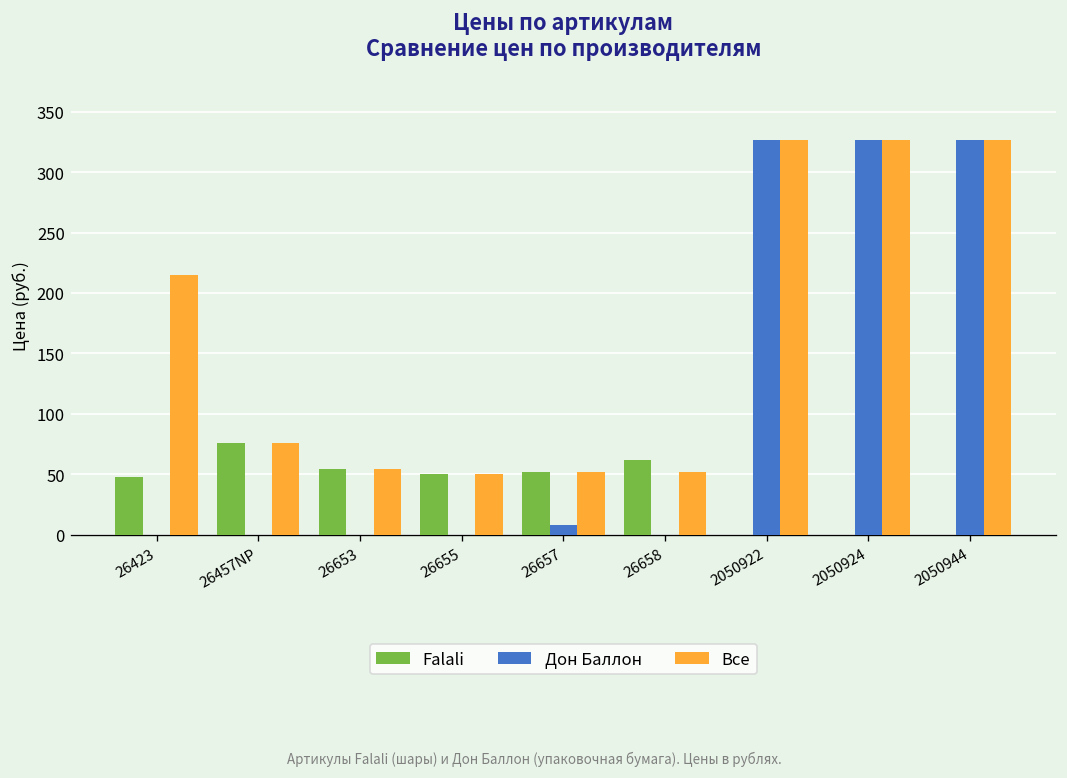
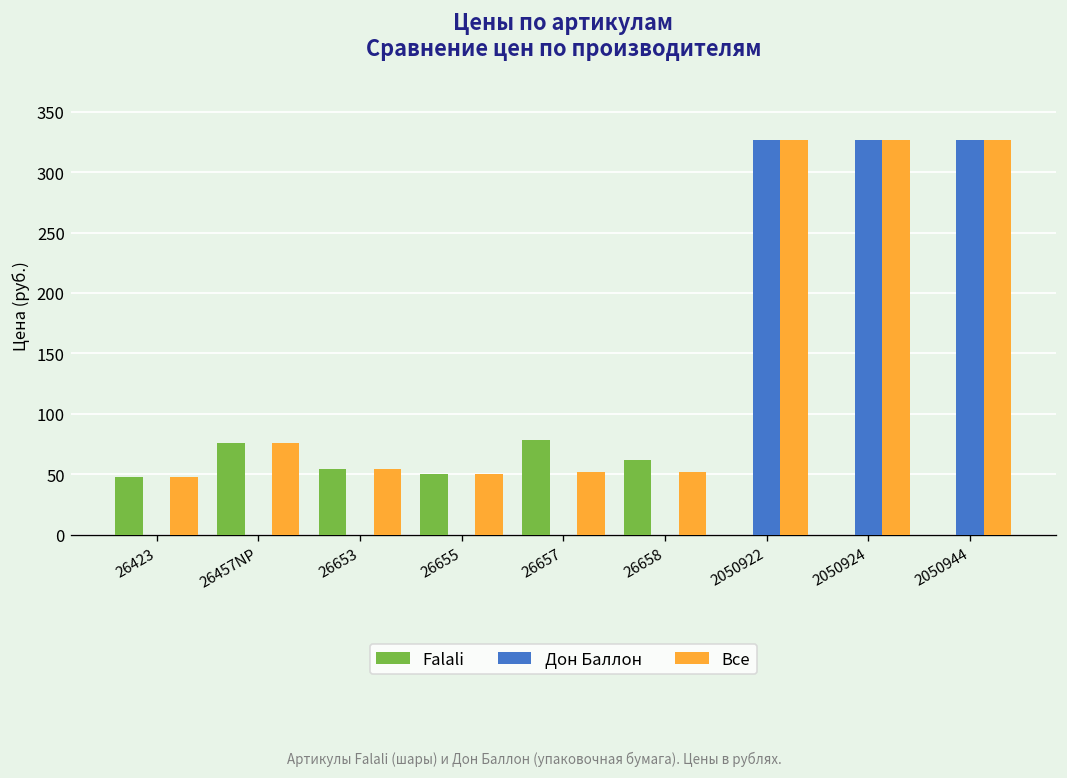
Все, 26423: 215 -> 48
Falali, 26657: 52 -> 78
Дон Баллон, 26657: 8 -> 0
